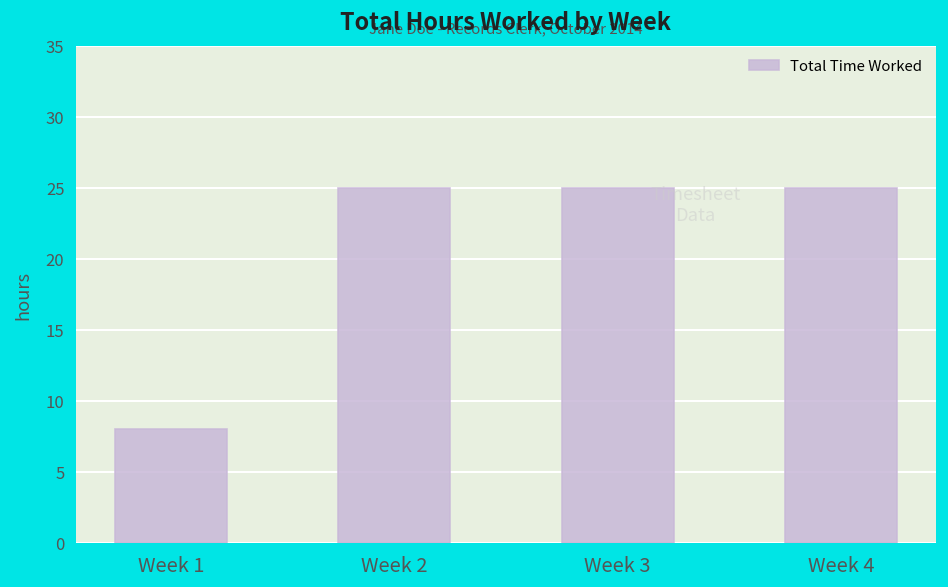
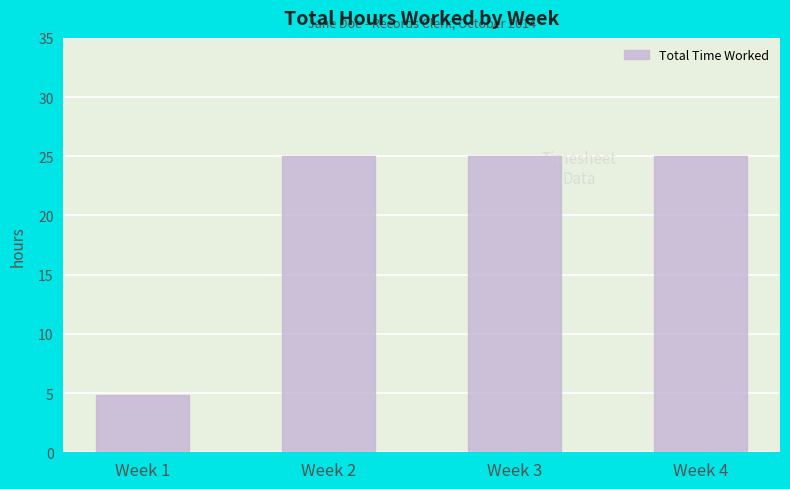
Week 1: 8.0 -> 4.8
